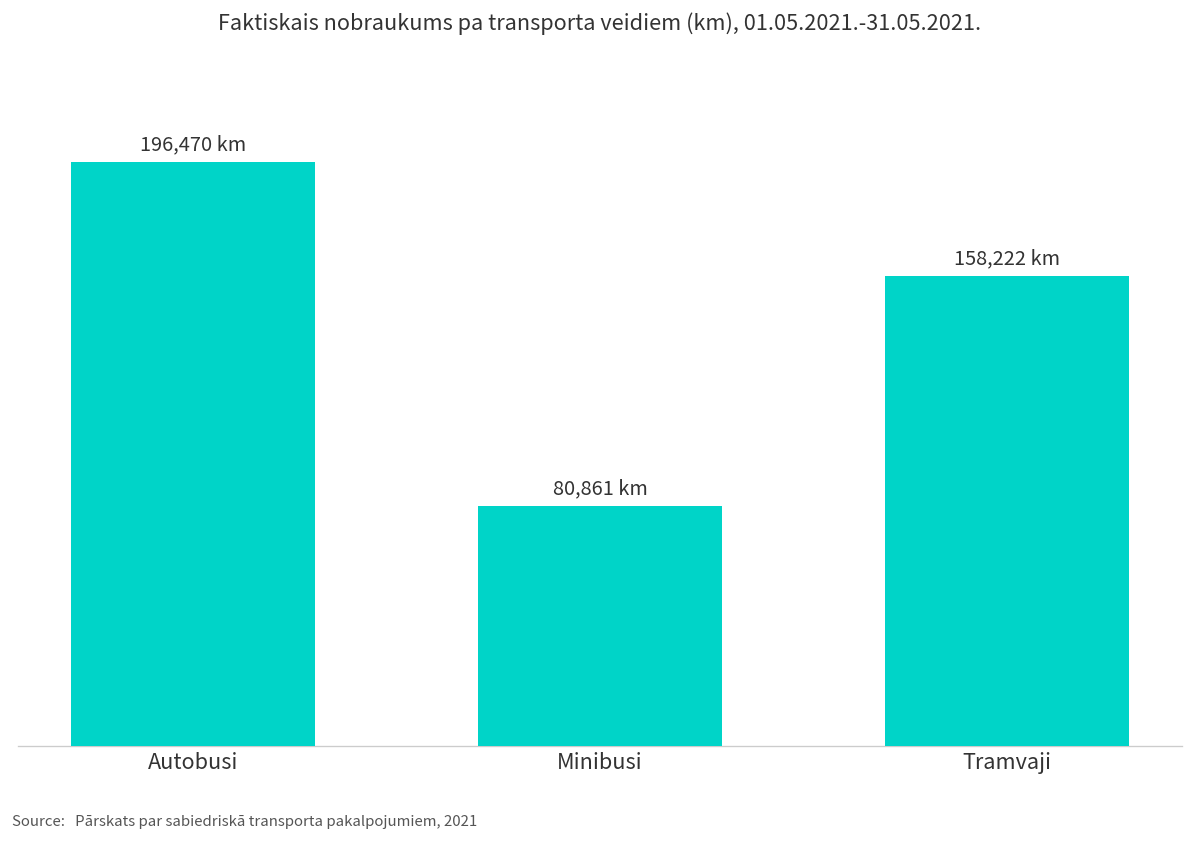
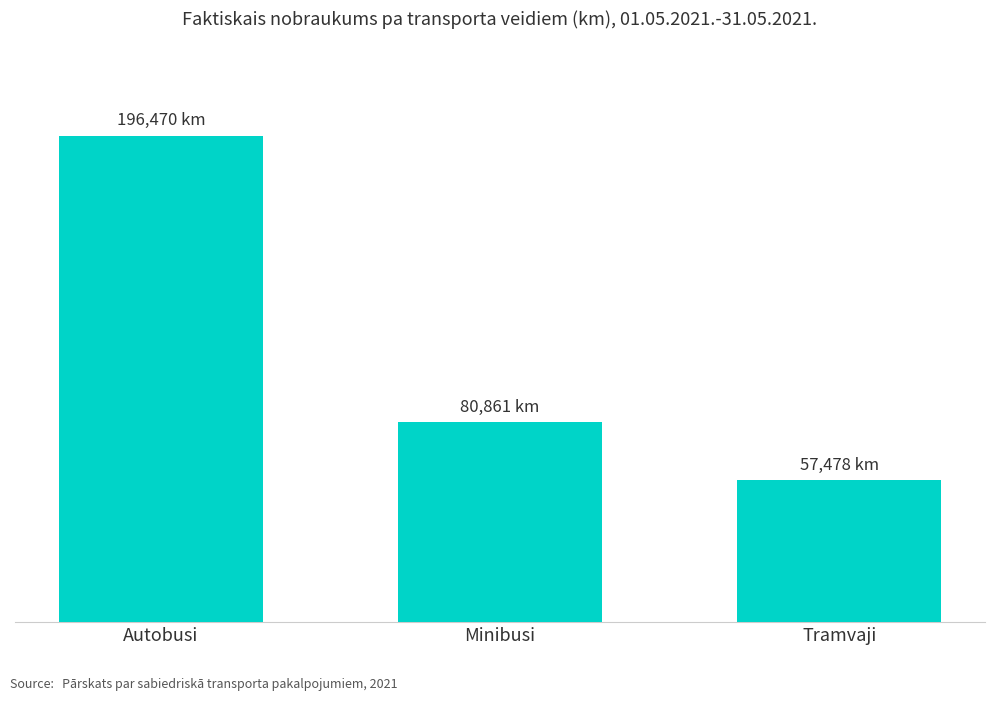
Tramvaji: 158,222 -> 57,478
